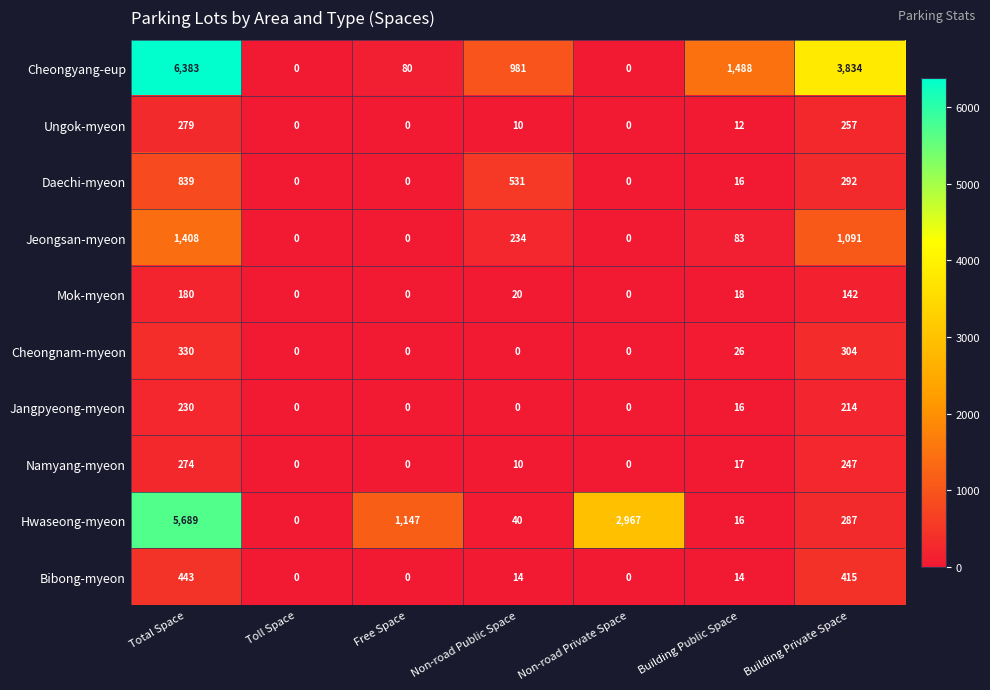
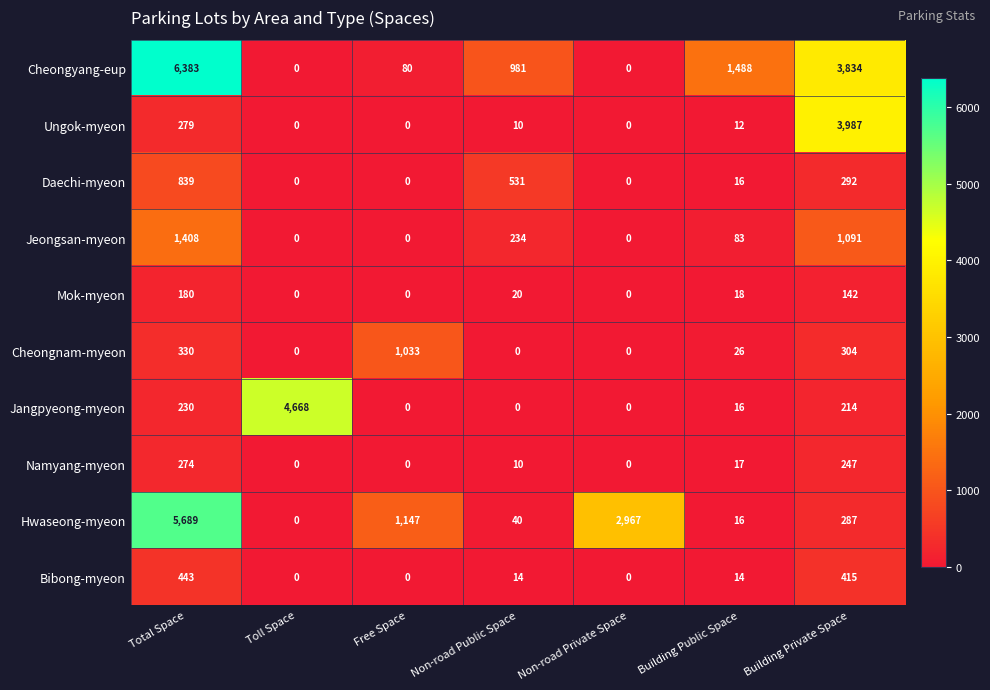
Ungok-myeon, Building Private Space: 257 -> 3,987
Cheongnam-myeon, Free Space: 0 -> 1,033
Jangpyeong-myeon, Toll Space: 0 -> 4,668
